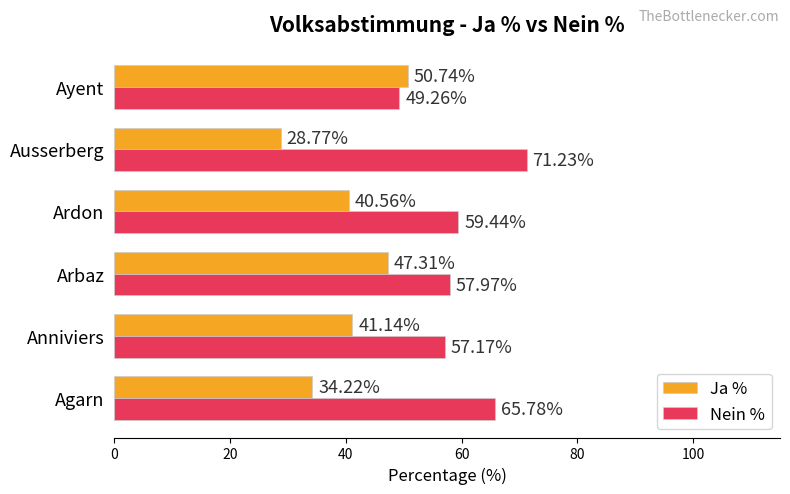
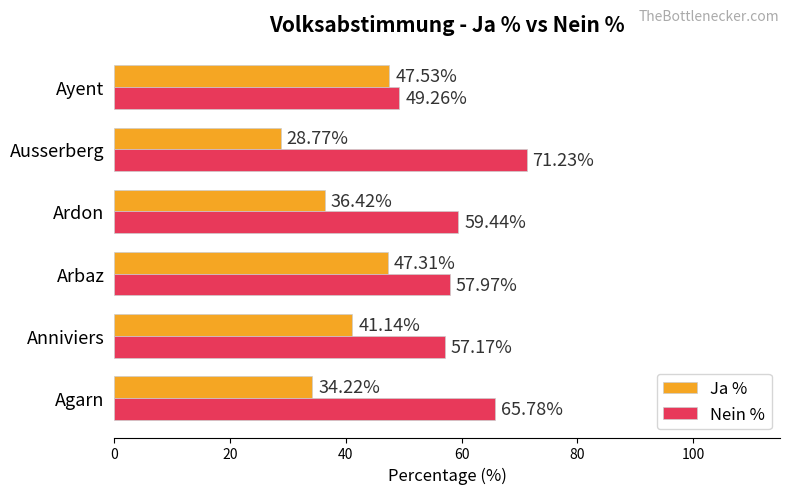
Ja %, Ayent: 50.74% -> 47.53%
Ja %, Ardon: 40.56% -> 36.42%
